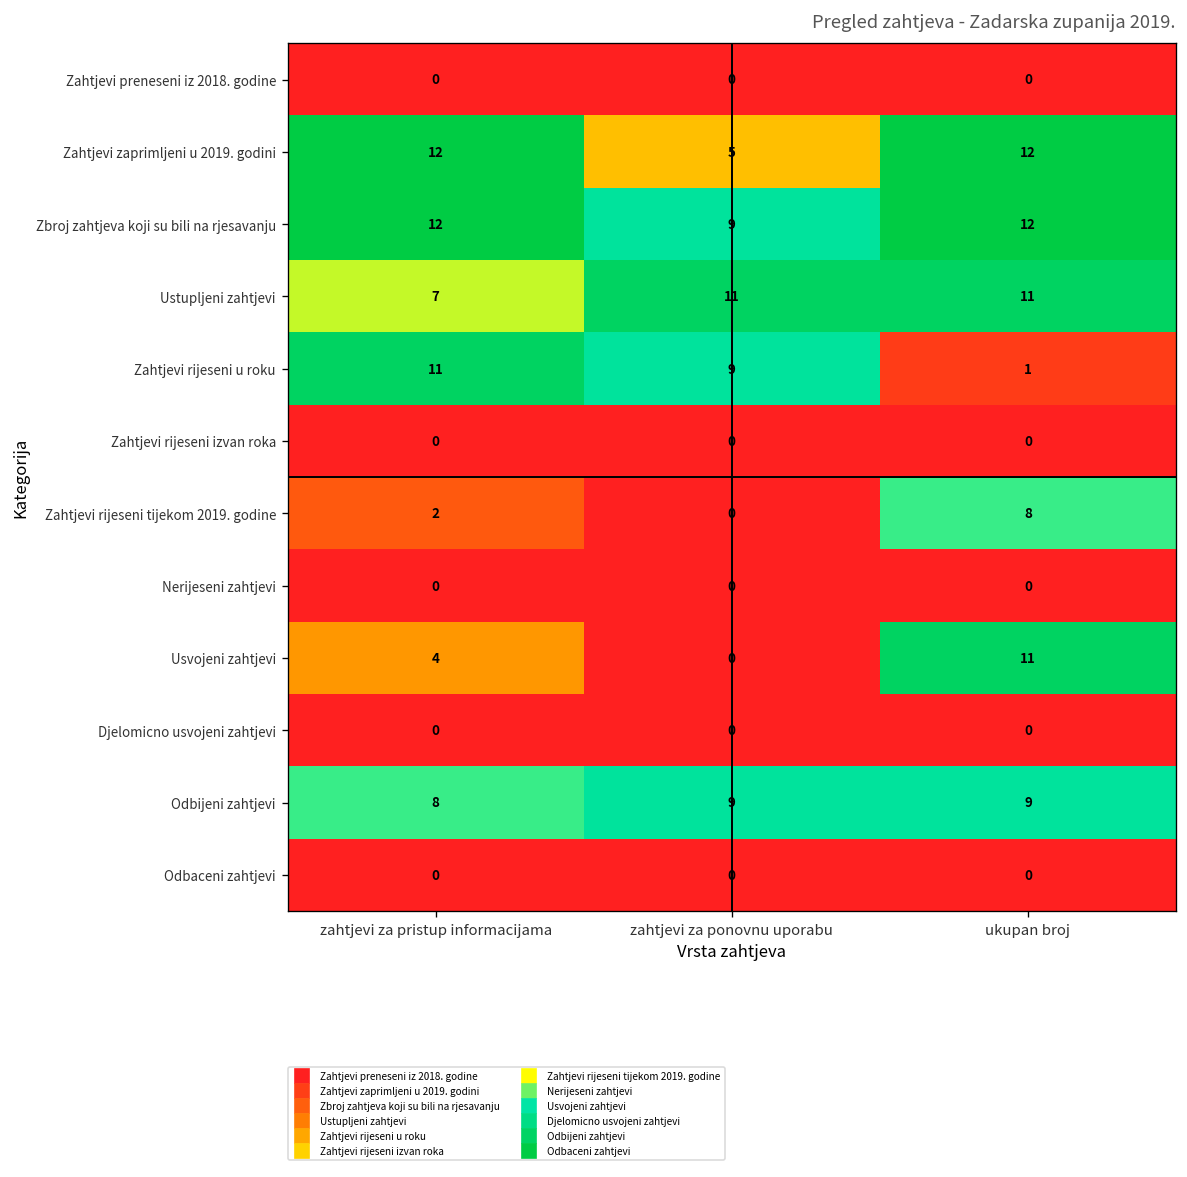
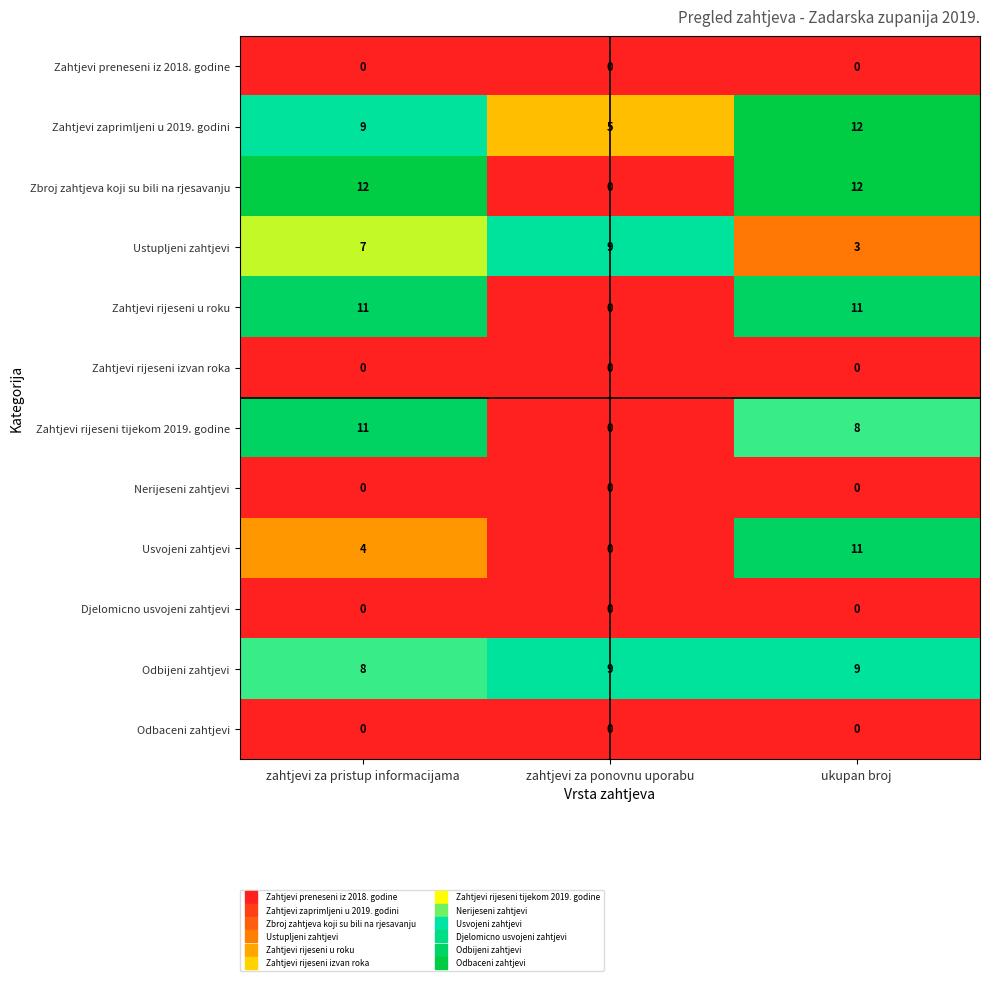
Zahtjevi zaprimljeni u 2019. godini, zahtjevi za pristup informacijama: 12 -> 9
Zbroj zahtjeva koji su bili na rjesavanju, zahtjevi za ponovnu uporabu: 9 -> 0
Ustupljeni zahtjevi, zahtjevi za ponovnu uporabu: 11 -> 9
Ustupljeni zahtjevi, ukupan broj: 11 -> 3
Zahtjevi rijeseni u roku, zahtjevi za ponovnu uporabu: 9 -> 0
Zahtjevi rijeseni u roku, ukupan broj: 1 -> 11
Zahtjevi rijeseni tijekom 2019. godine, zahtjevi za pristup informacijama: 2 -> 11
